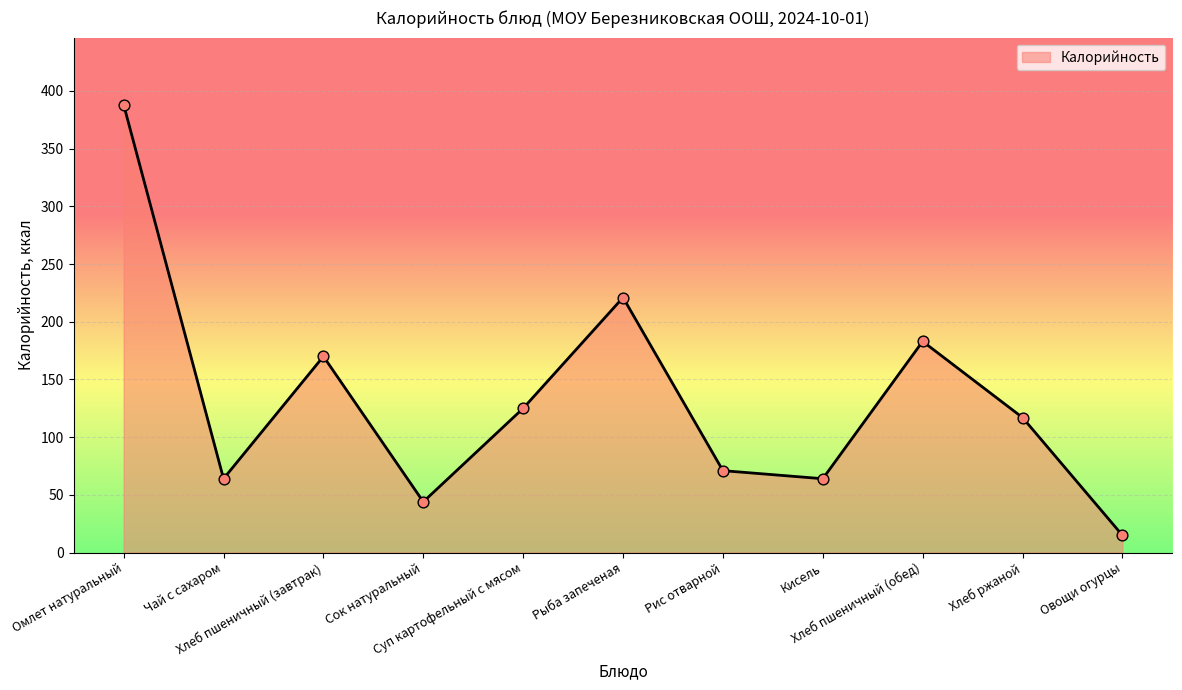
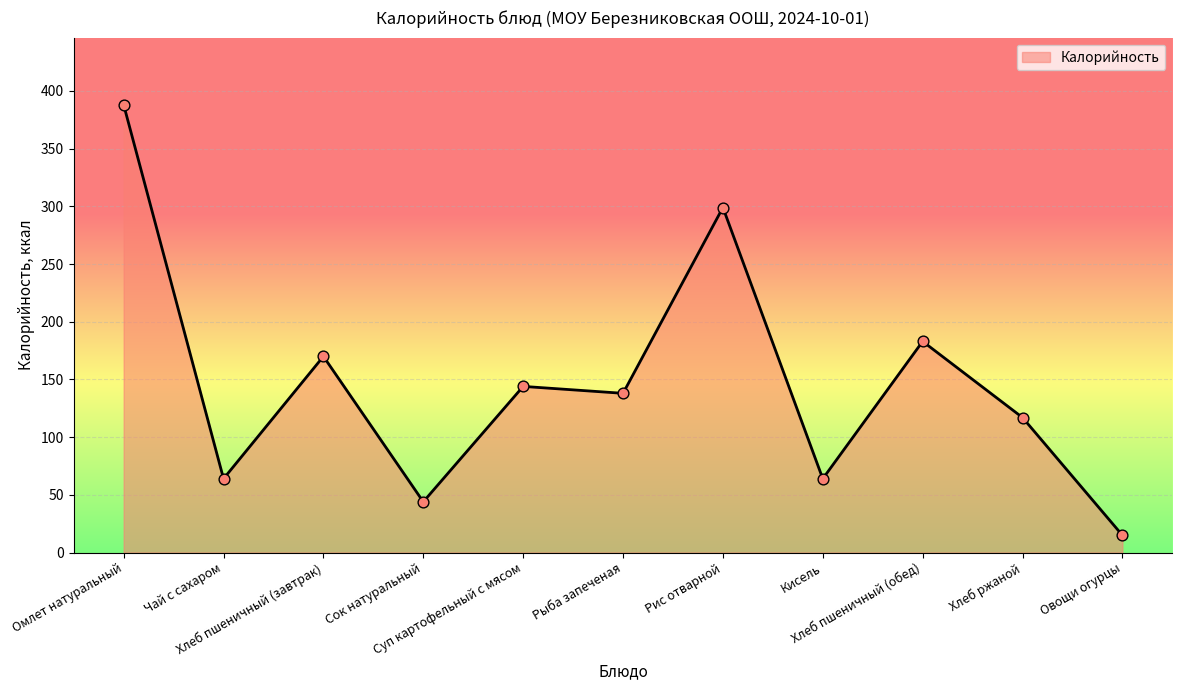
Суп картофельный с мясом: 125 -> 144
Рыба запеченая: 221 -> 138
Рис отварной: 71 -> 299
